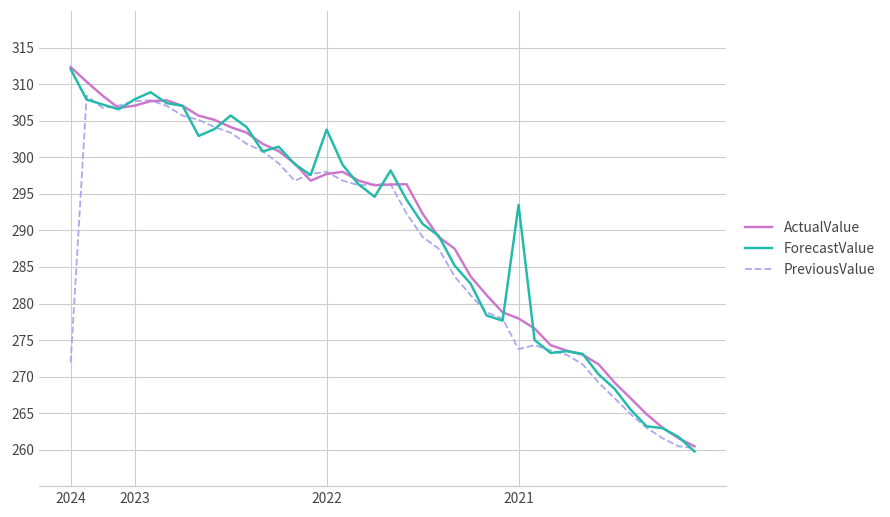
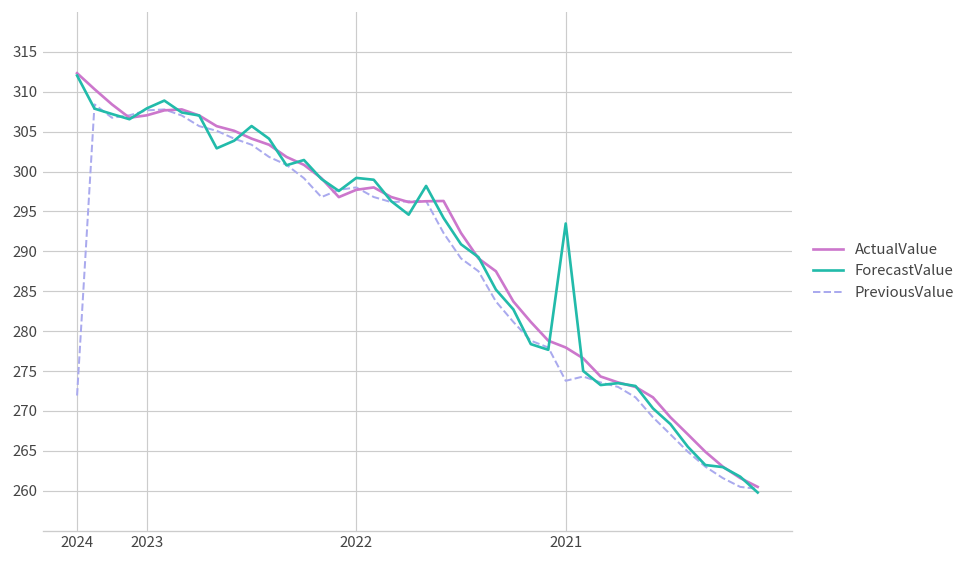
ForecastValue, 2022: 304 -> 299
